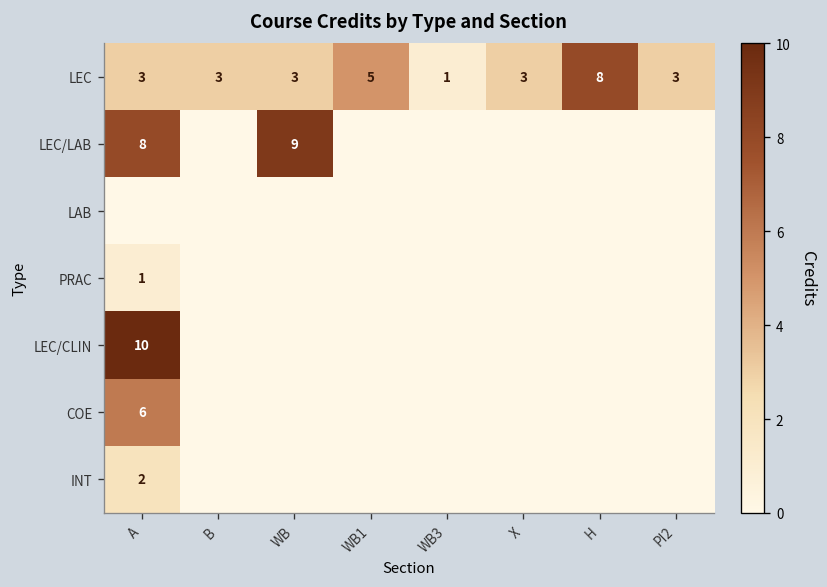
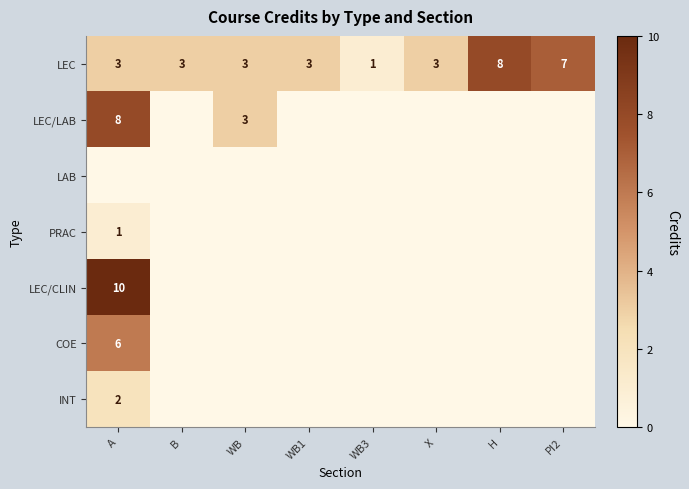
LEC, WB1: 5 -> 3
LEC, PI2: 3 -> 7
LEC/LAB, WB: 9 -> 3
